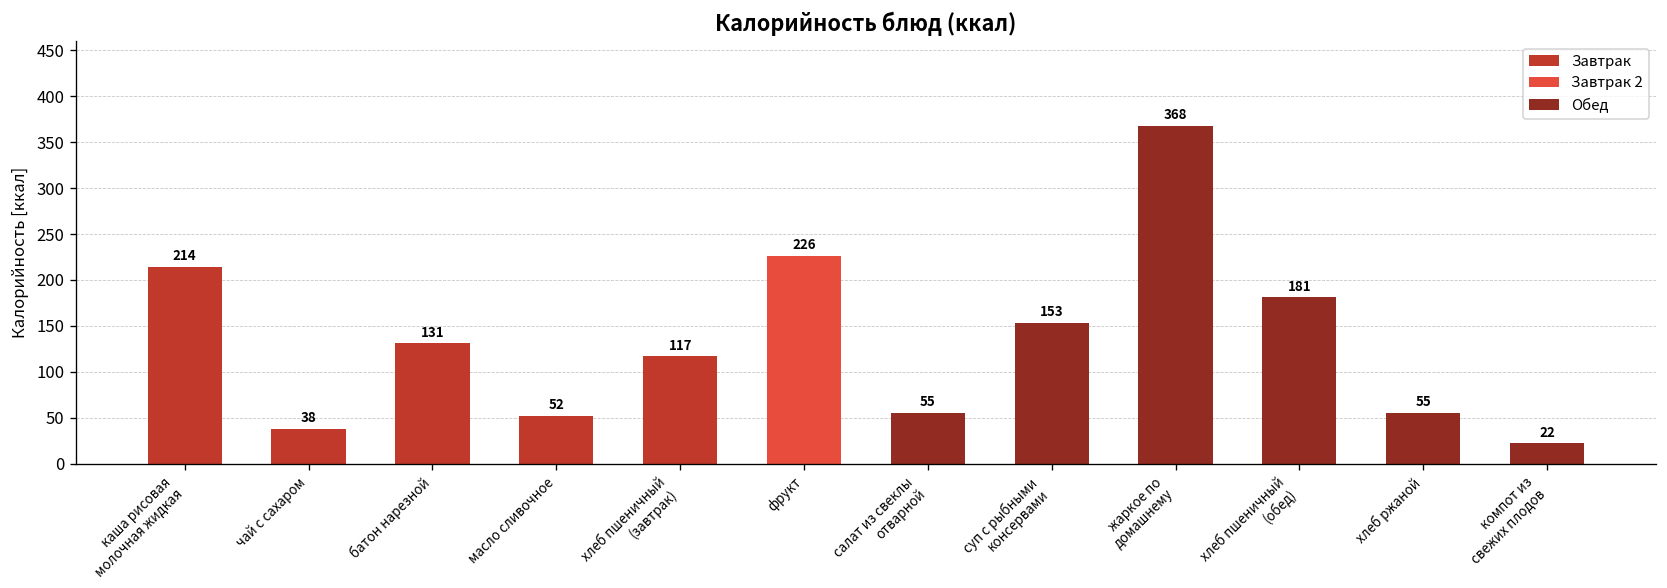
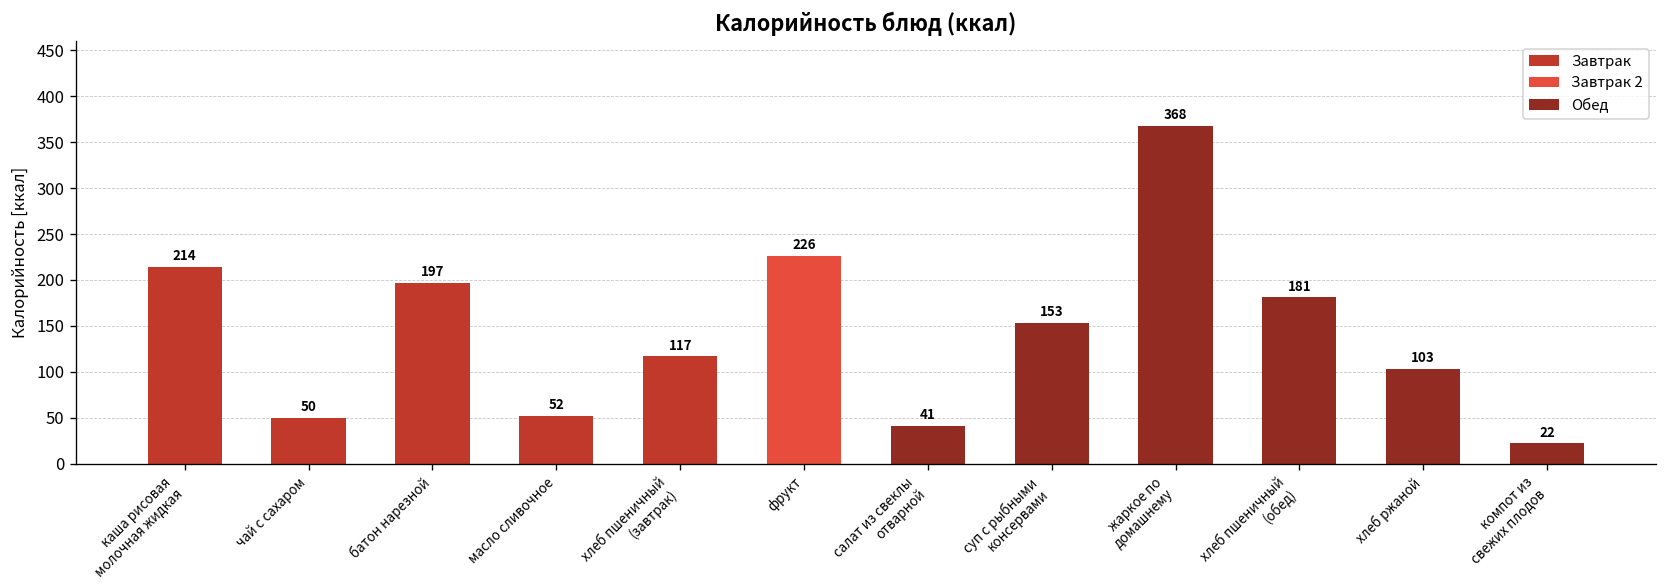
чай с сахаром: 38 -> 50
батон нарезной: 131 -> 197
салат из свеклы отварной: 55 -> 41
хлеб ржаной: 55 -> 103
